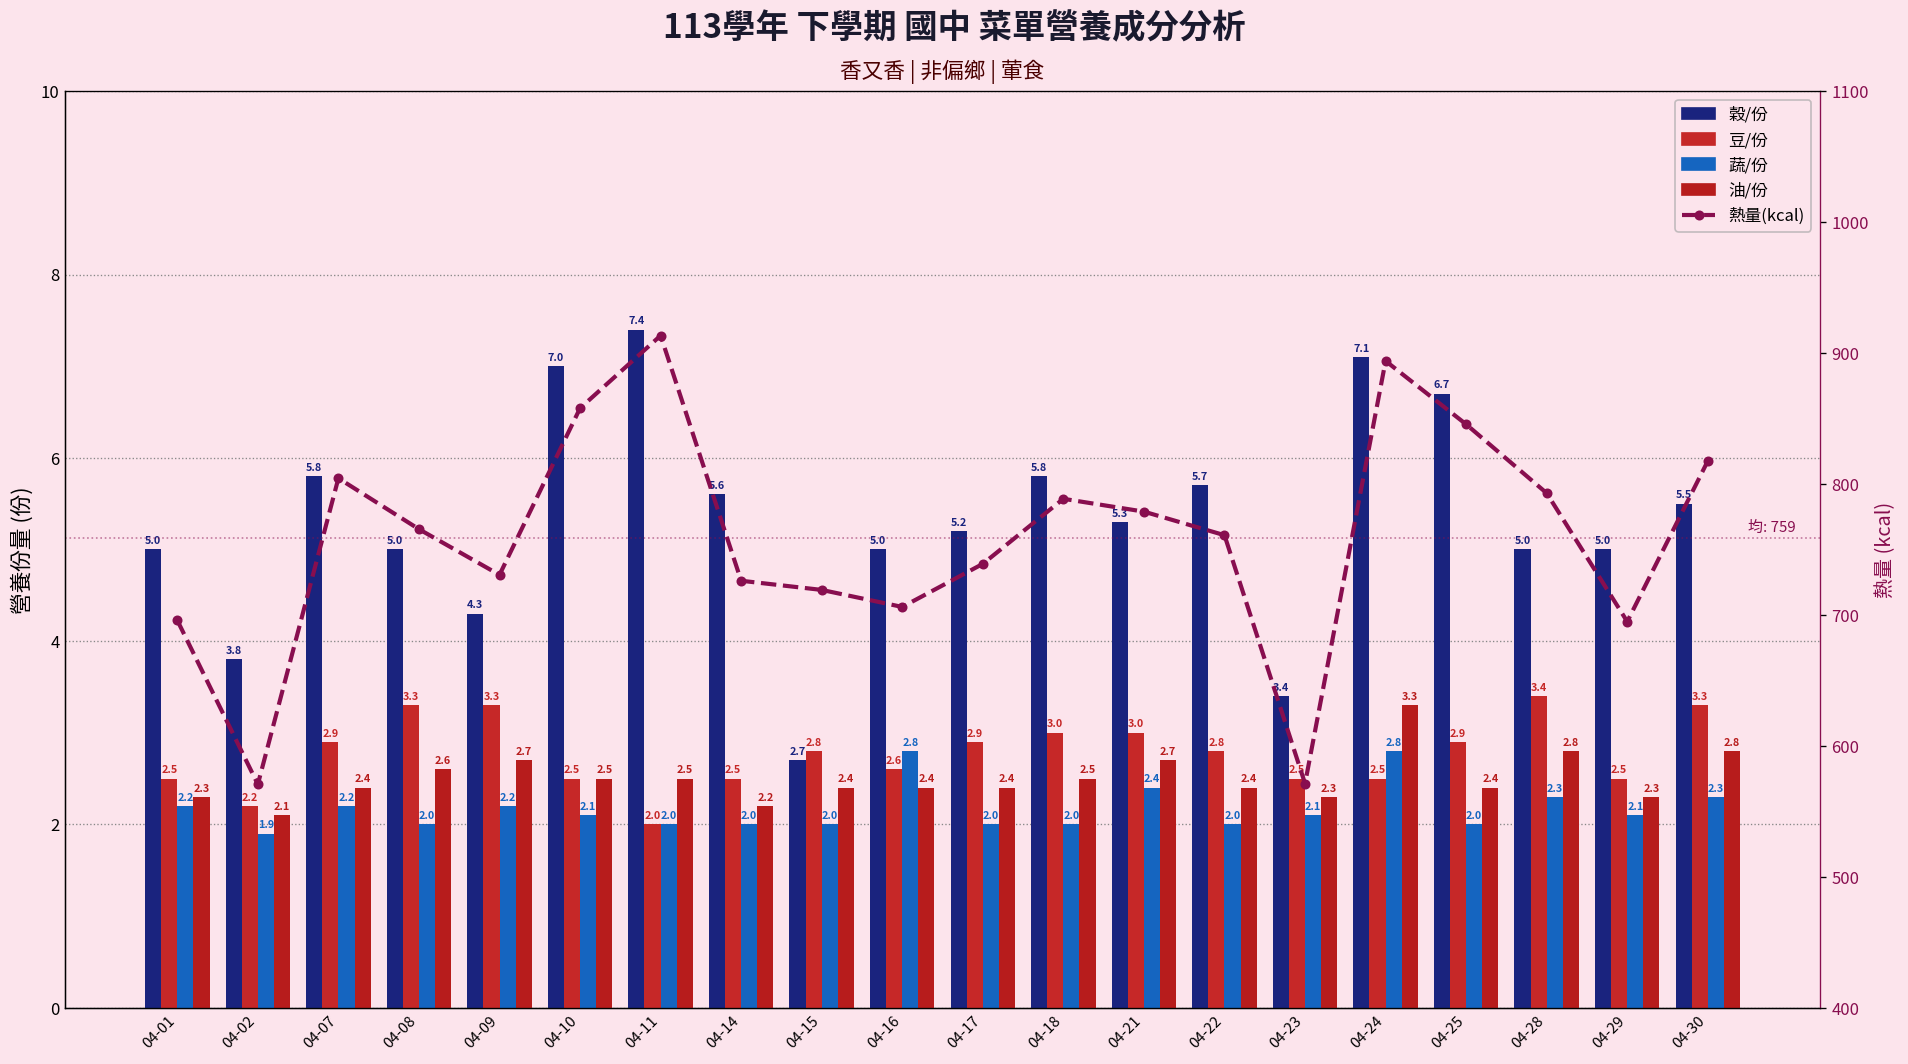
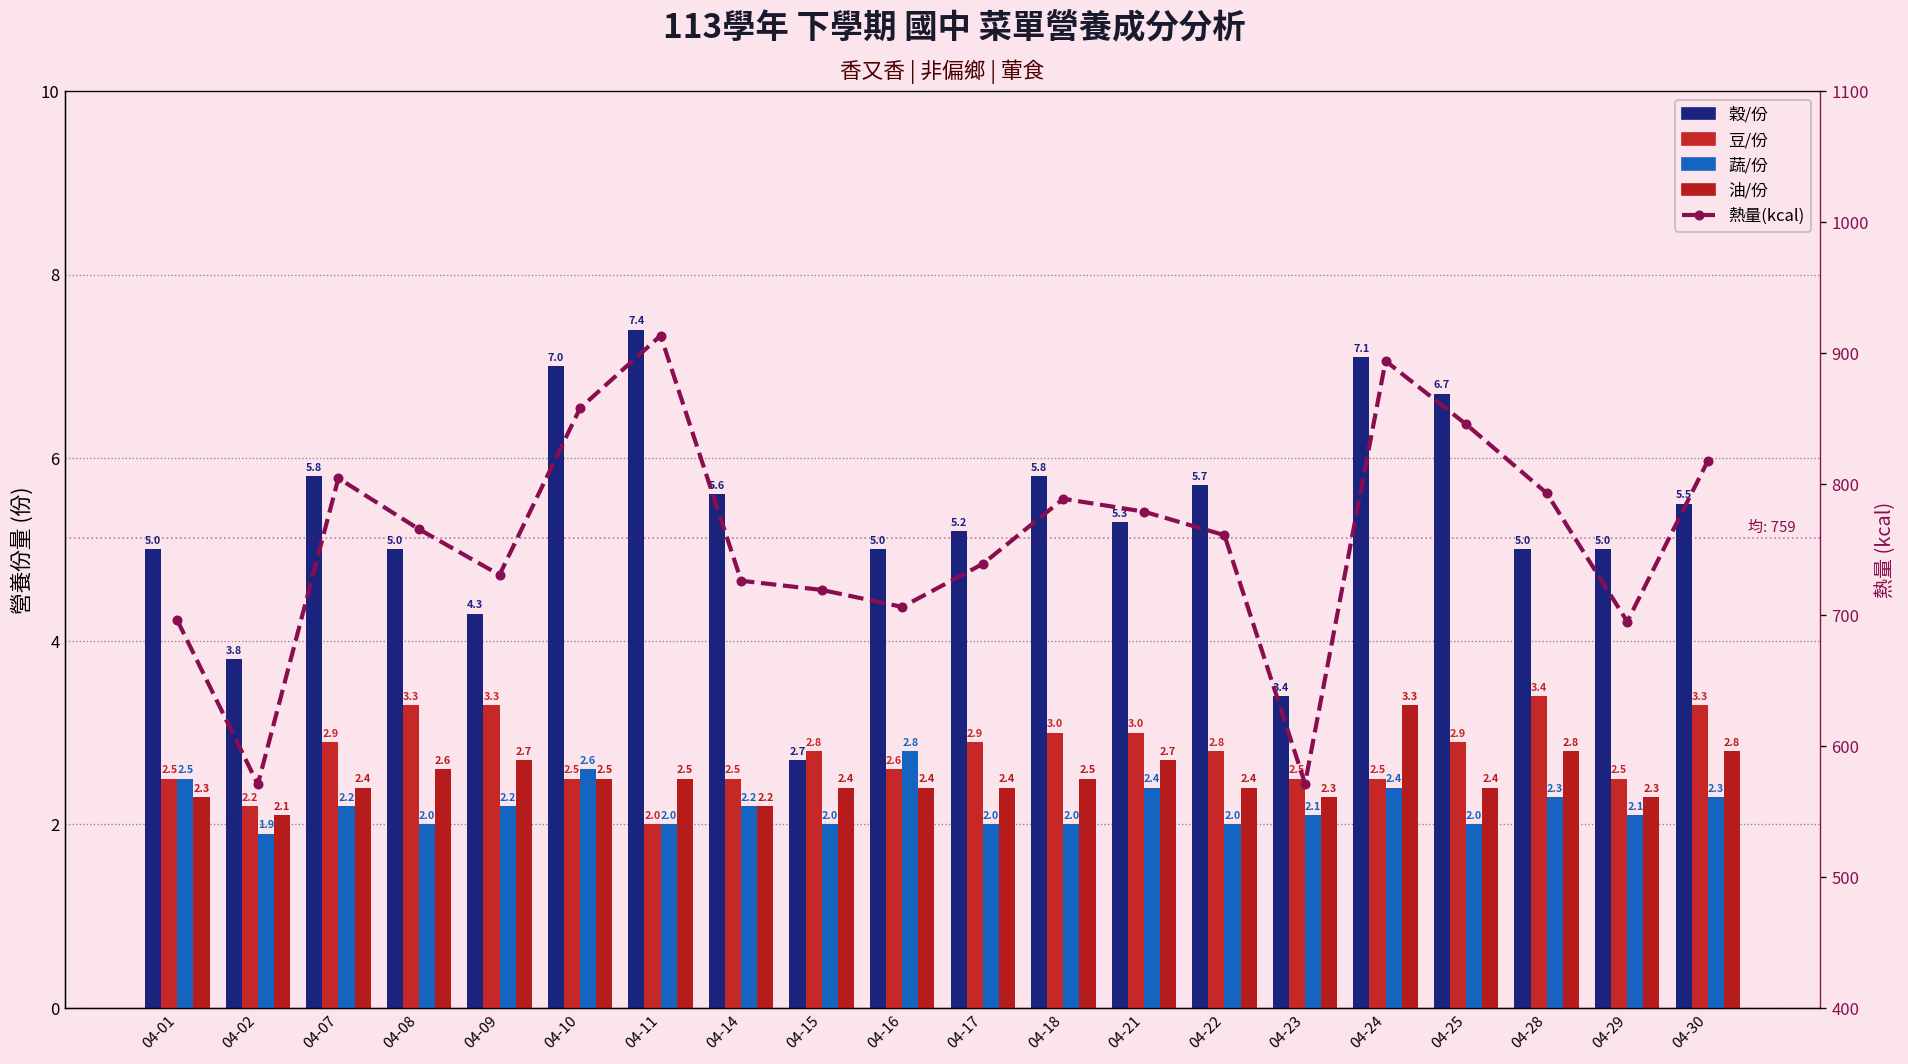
蔬/份, 04-01: 2.2 -> 2.5
蔬/份, 04-10: 2.1 -> 2.6
蔬/份, 04-14: 2.0 -> 2.2
蔬/份, 04-24: 2.8 -> 2.4
